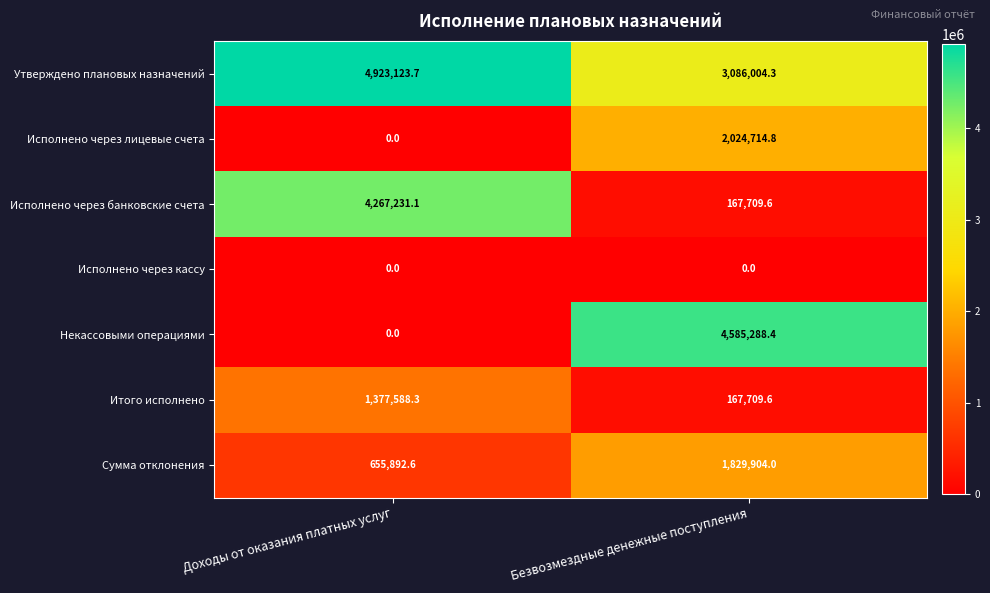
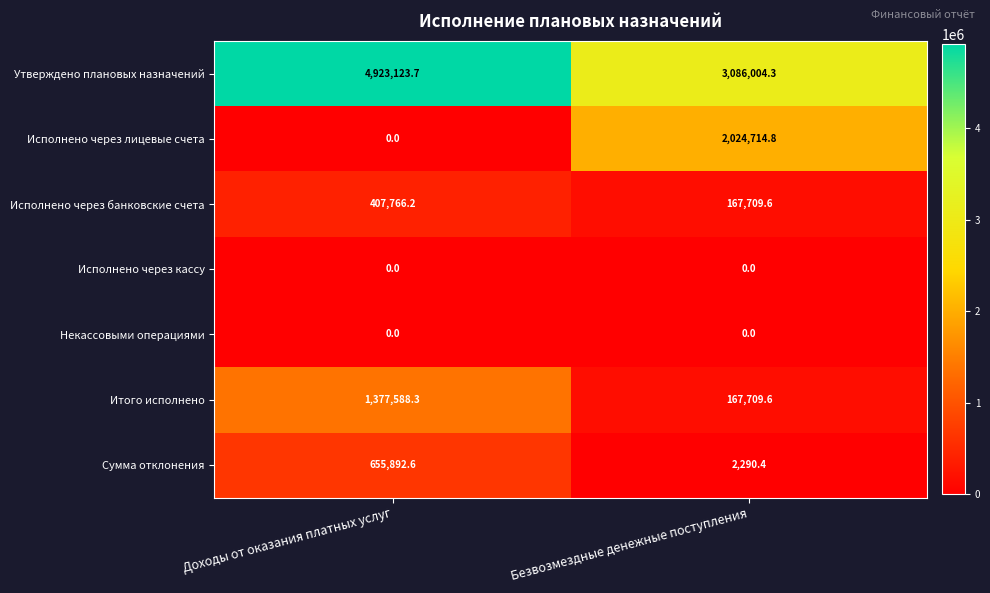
Исполнено через банковские счета, Доходы от оказания платных услуг: 4,267,231.1 -> 407,766.2
Некассовыми операциями, Безвозмездные денежные поступления: 4,585,288.4 -> 0.0
Сумма отклонения, Безвозмездные денежные поступления: 1,829,904.0 -> 2,290.4
